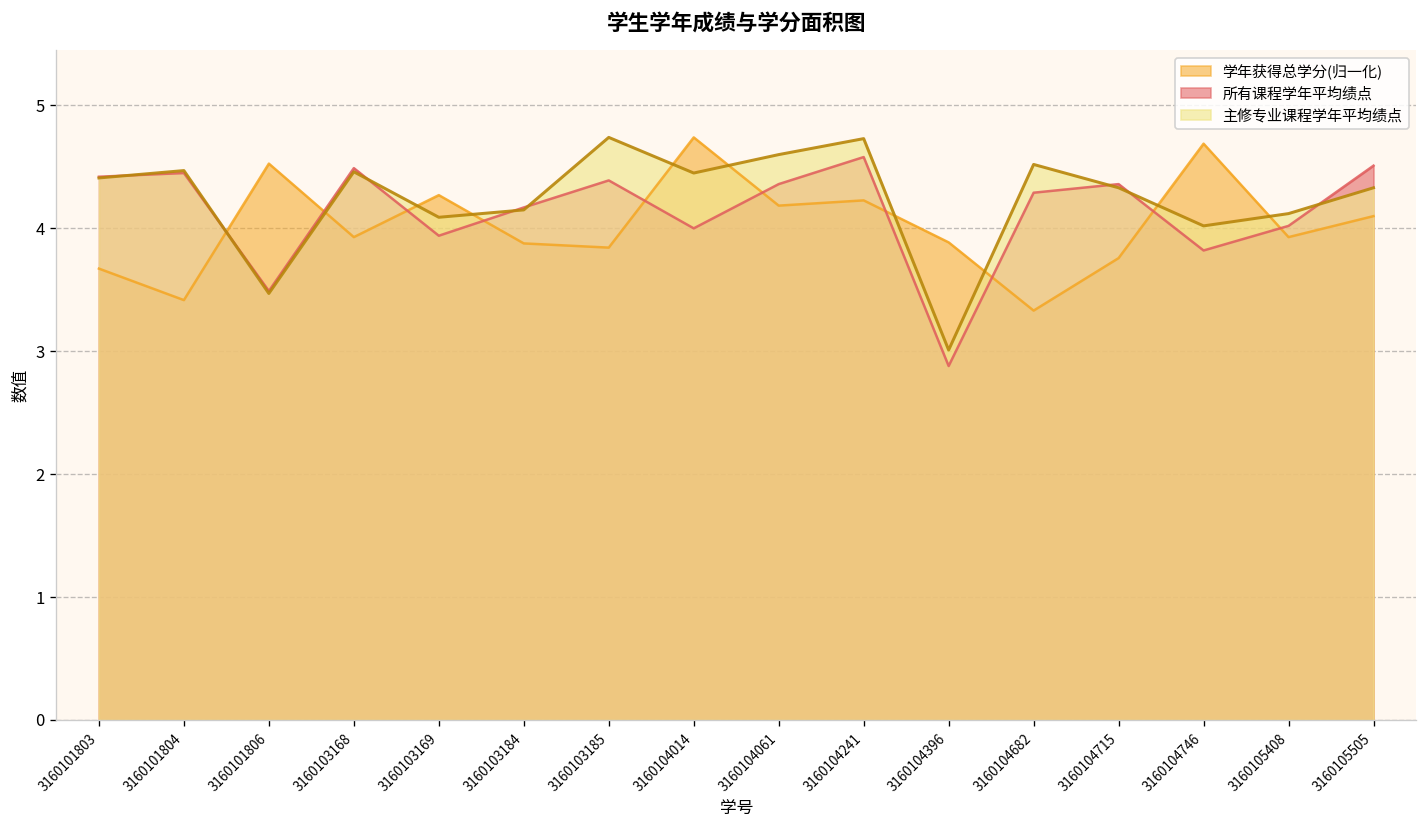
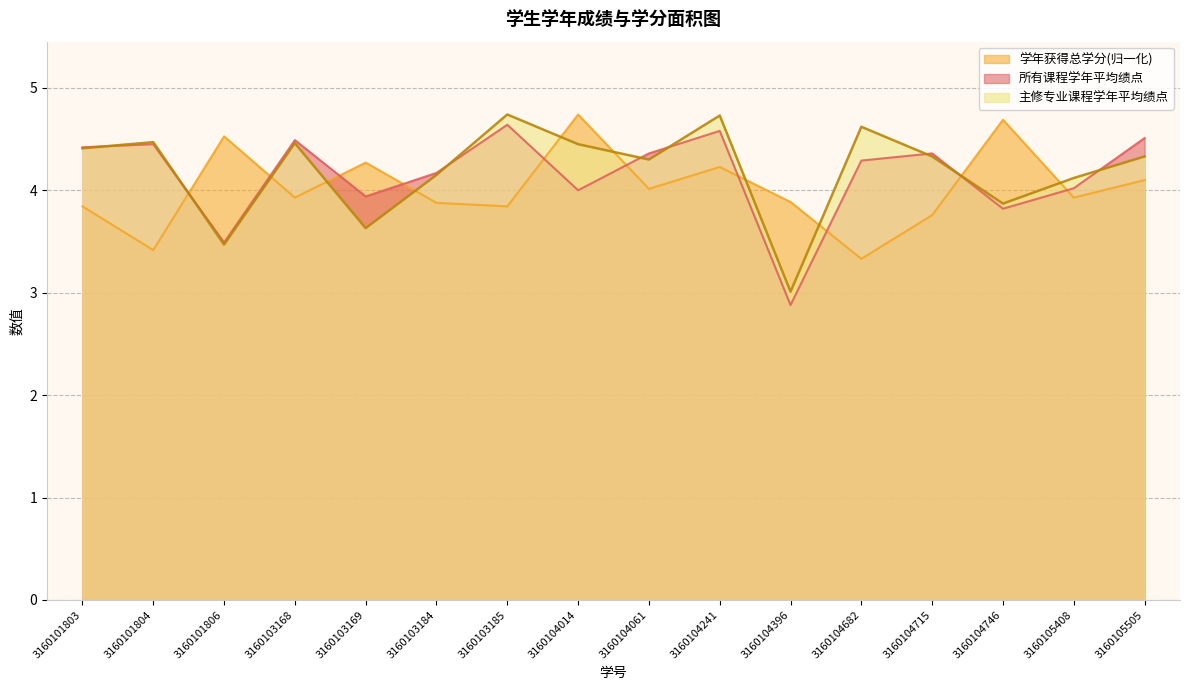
学年获得总学分(归一化), 3160101803: 3.67 -> 3.84
主修专业课程学年平均绩点, 3160103169: 4.09 -> 3.63
所有课程学年平均绩点, 3160103185: 4.39 -> 4.64
学年获得总学分(归一化), 3160104061: 4.18 -> 4.01
主修专业课程学年平均绩点, 3160104061: 4.6 -> 4.3
主修专业课程学年平均绩点, 3160104682: 4.52 -> 4.62
主修专业课程学年平均绩点, 3160104746: 4.02 -> 3.87
